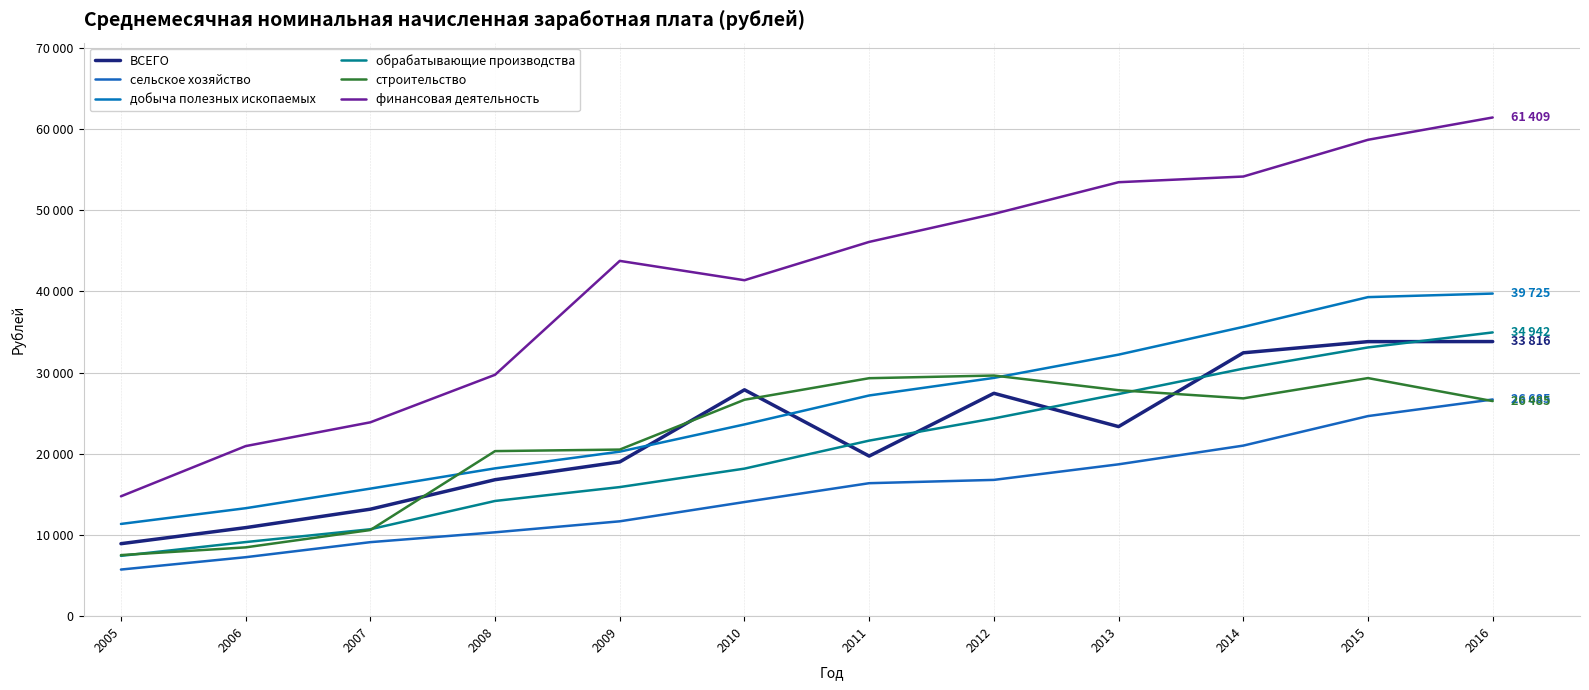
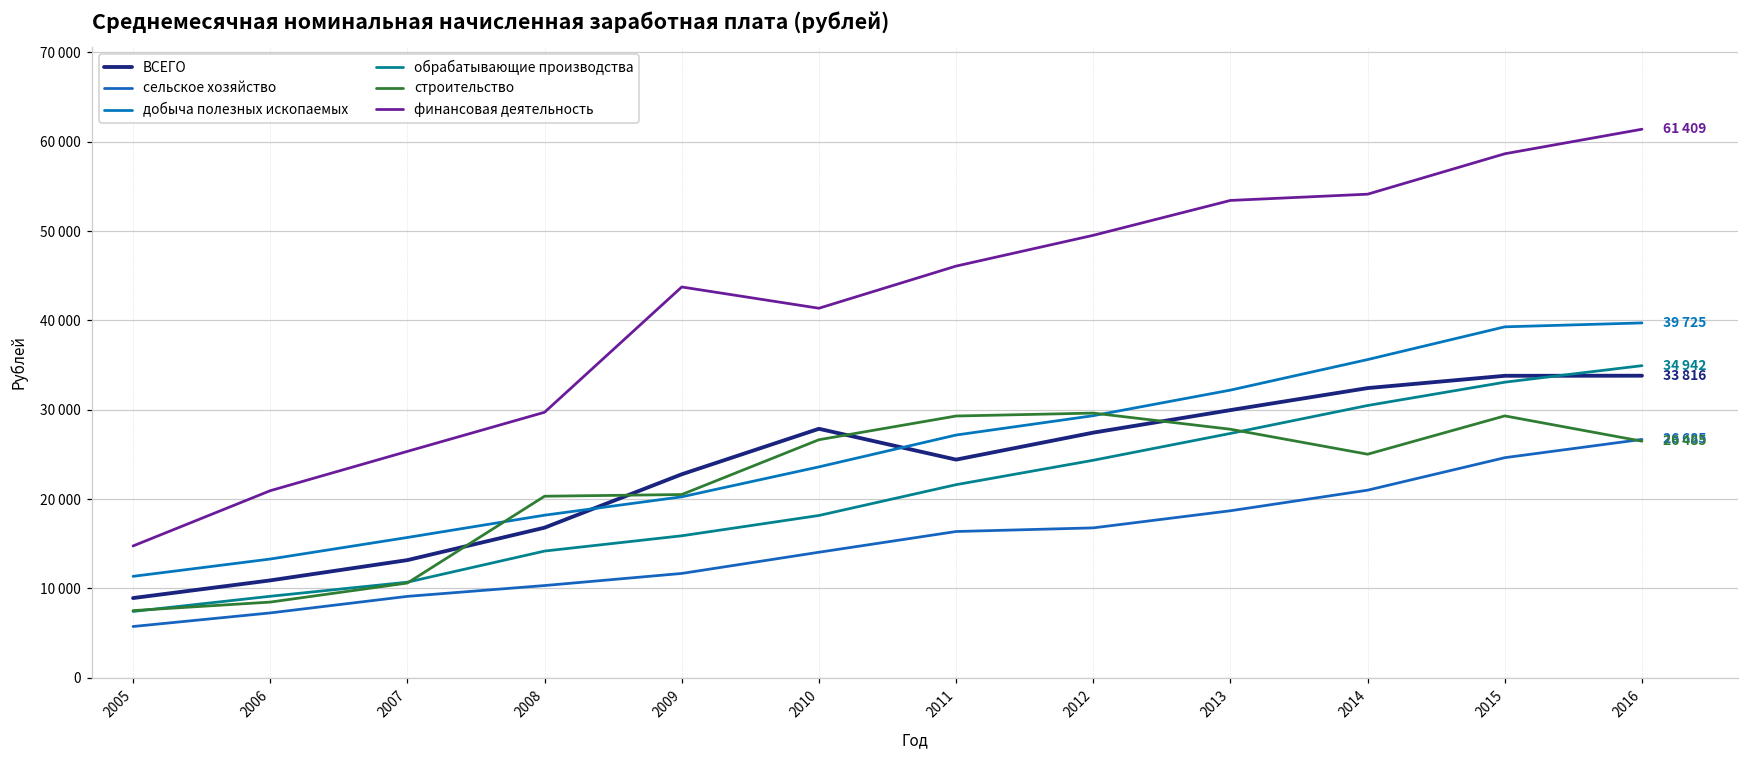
финансовая деятельность, 2007: 24000 -> 25000
ВСЕГО, 2009: 19000 -> 23000
ВСЕГО, 2011: 20000 -> 24000
ВСЕГО, 2013: 23000 -> 30000
строительство, 2014: 27000 -> 25000
